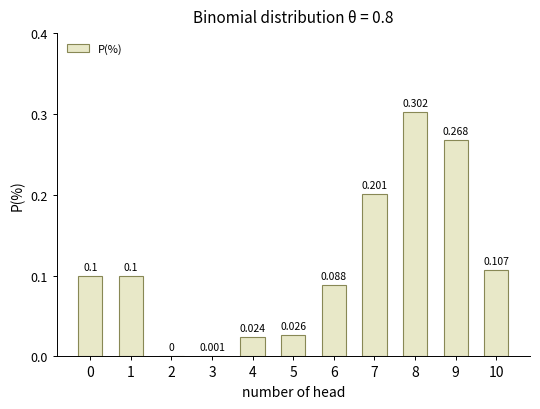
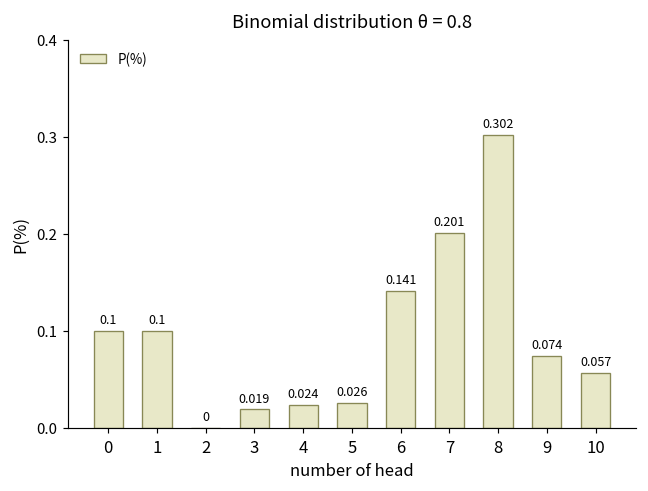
3: 0.001 -> 0.019
6: 0.088 -> 0.141
9: 0.268 -> 0.074
10: 0.107 -> 0.057
